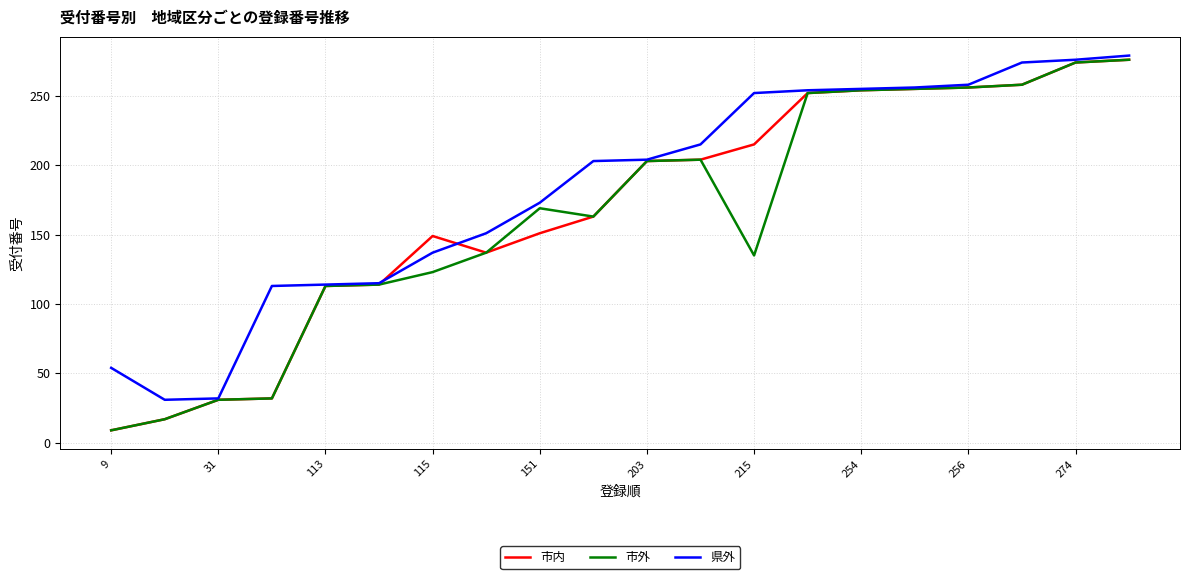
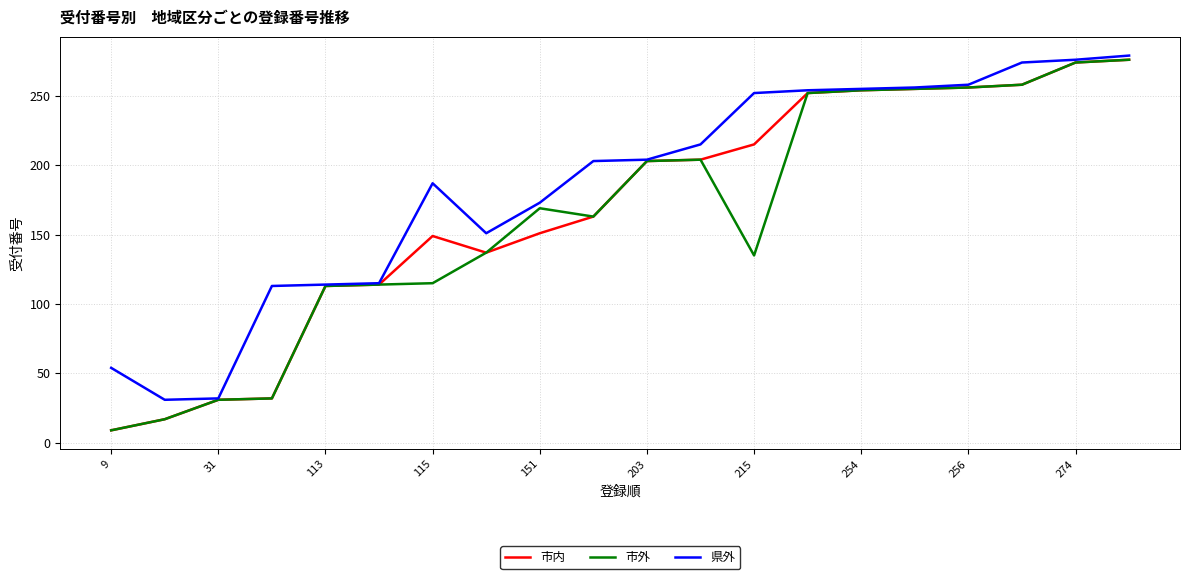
市外, 115: 123 -> 115
県外, 115: 137 -> 187
